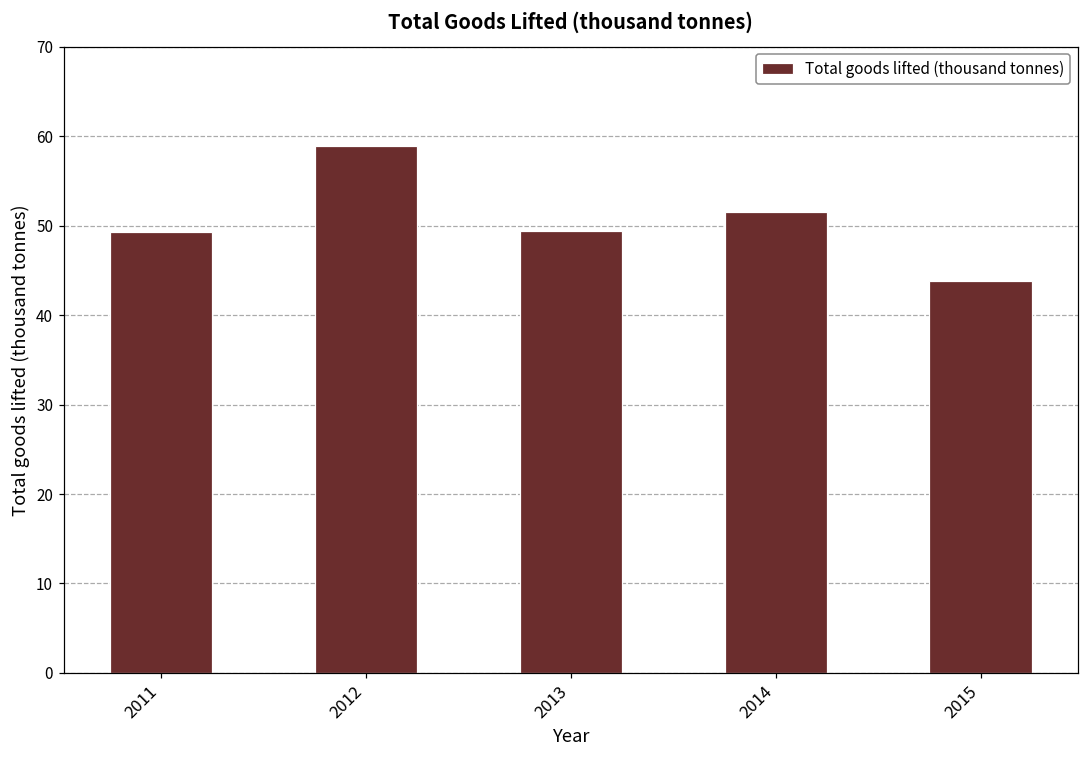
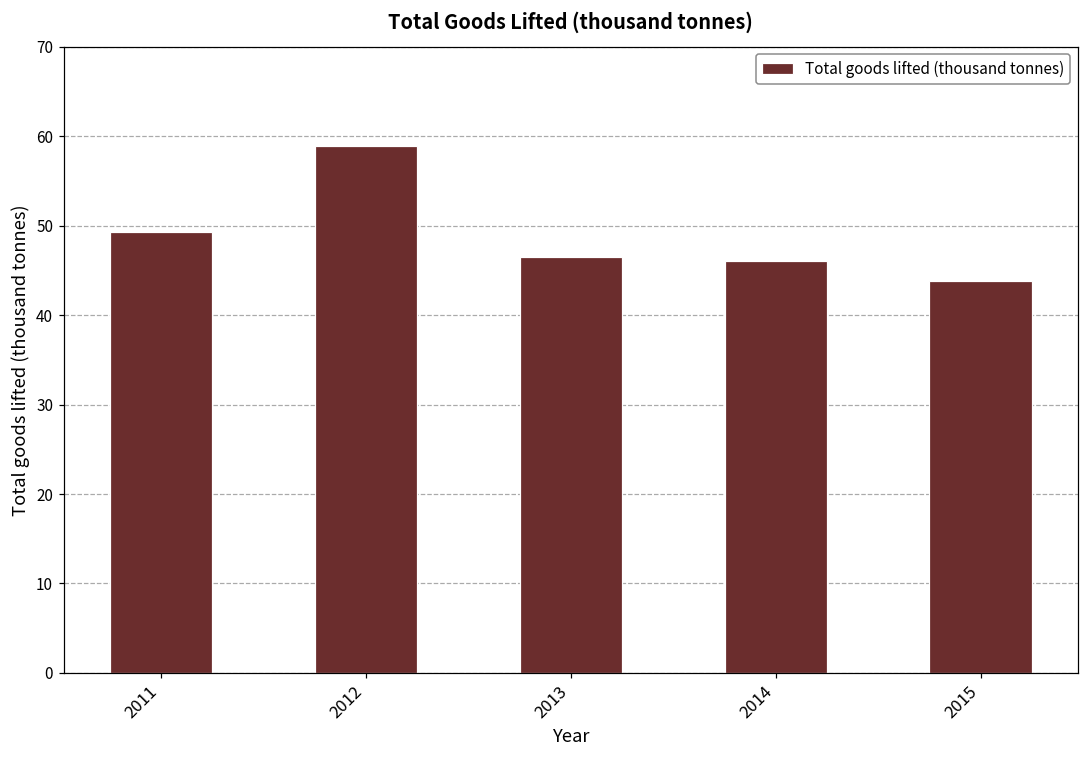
2013: 49 -> 47
2014: 52 -> 46
